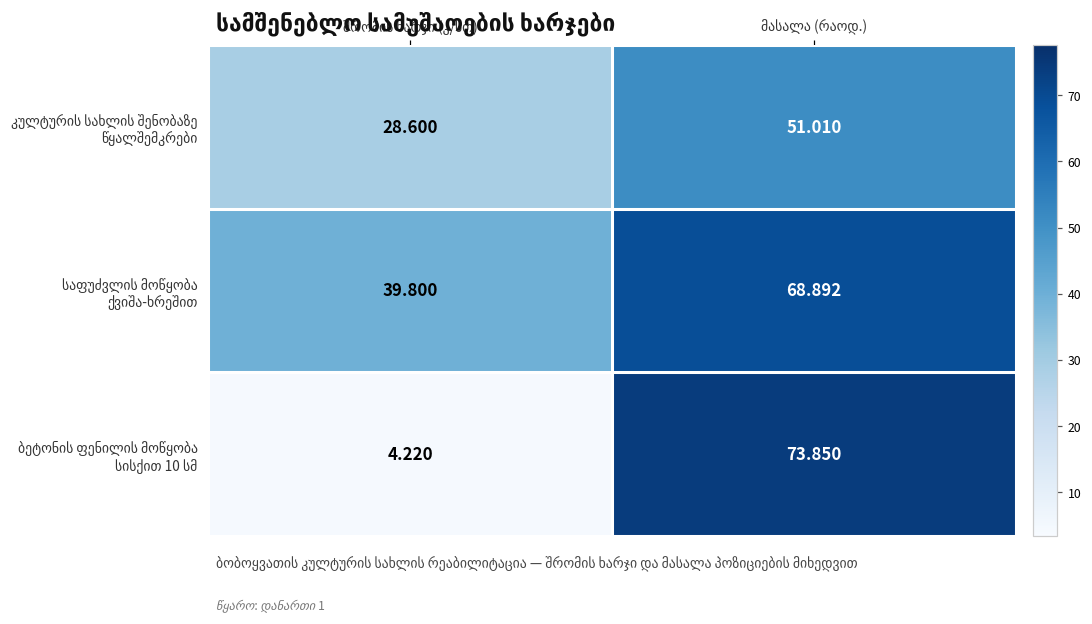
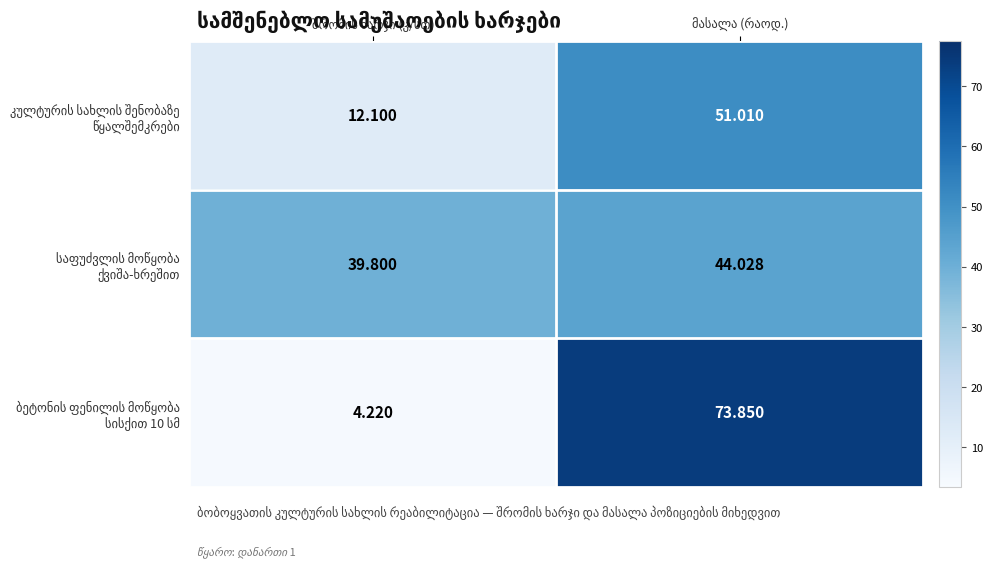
კულტურის სახლის შენობაზე წყალშემკრები, შრომის ხარჯი (კ/სთ): 28.600 -> 12.100
საფუძვლის მოწყობა ქვიშა-ხრეშით, მასალა (რაოდ.): 68.892 -> 44.028
